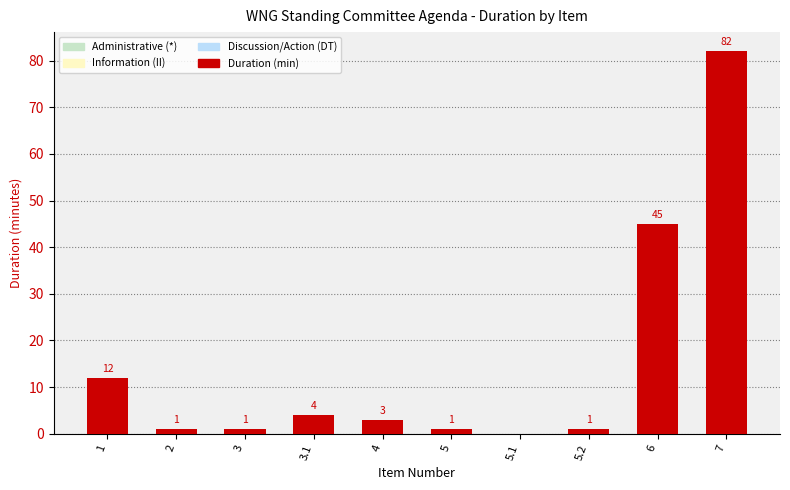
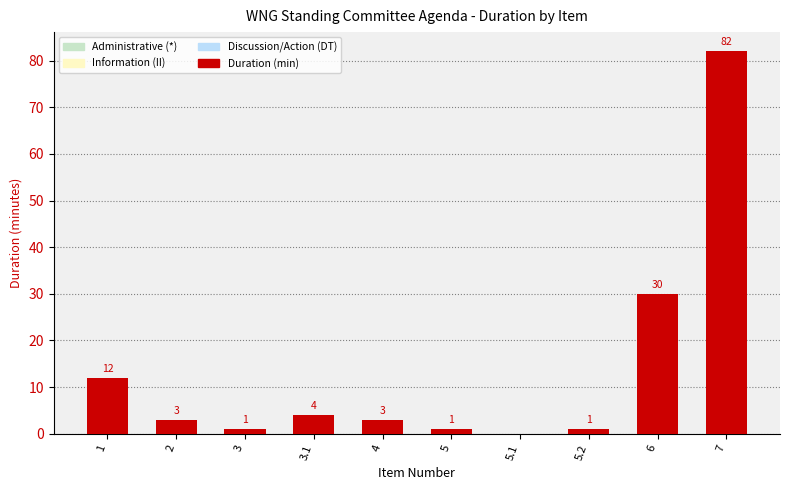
2: 1 -> 3
6: 45 -> 30
